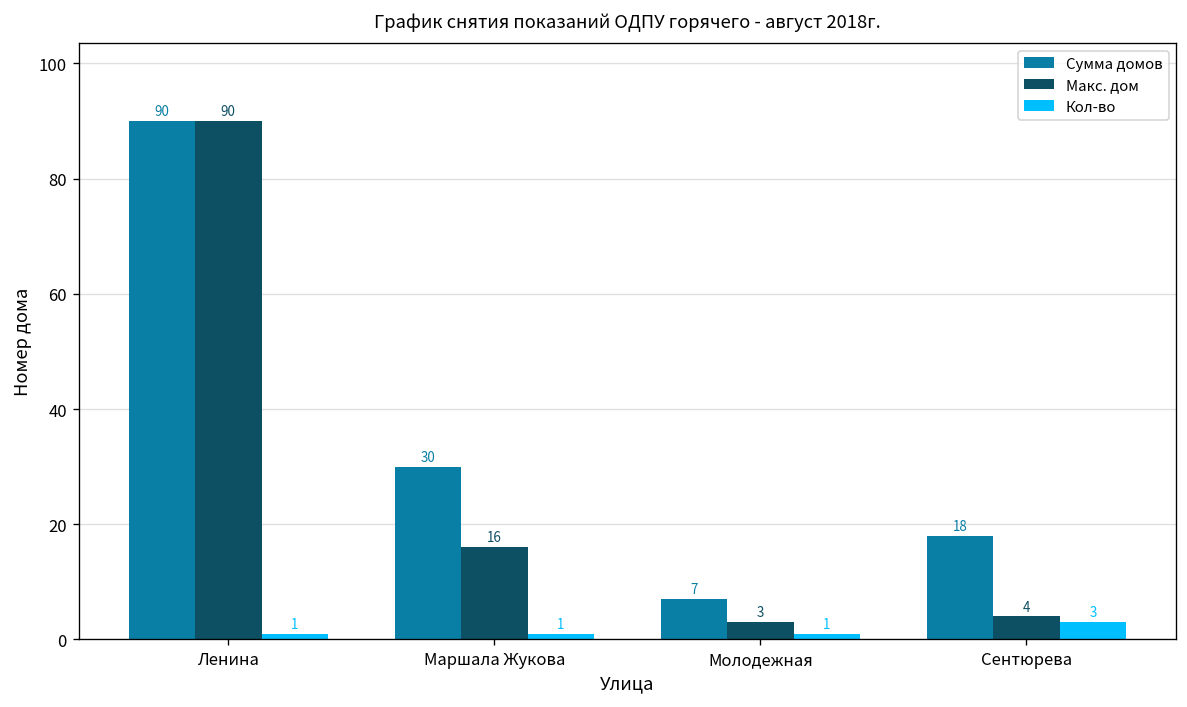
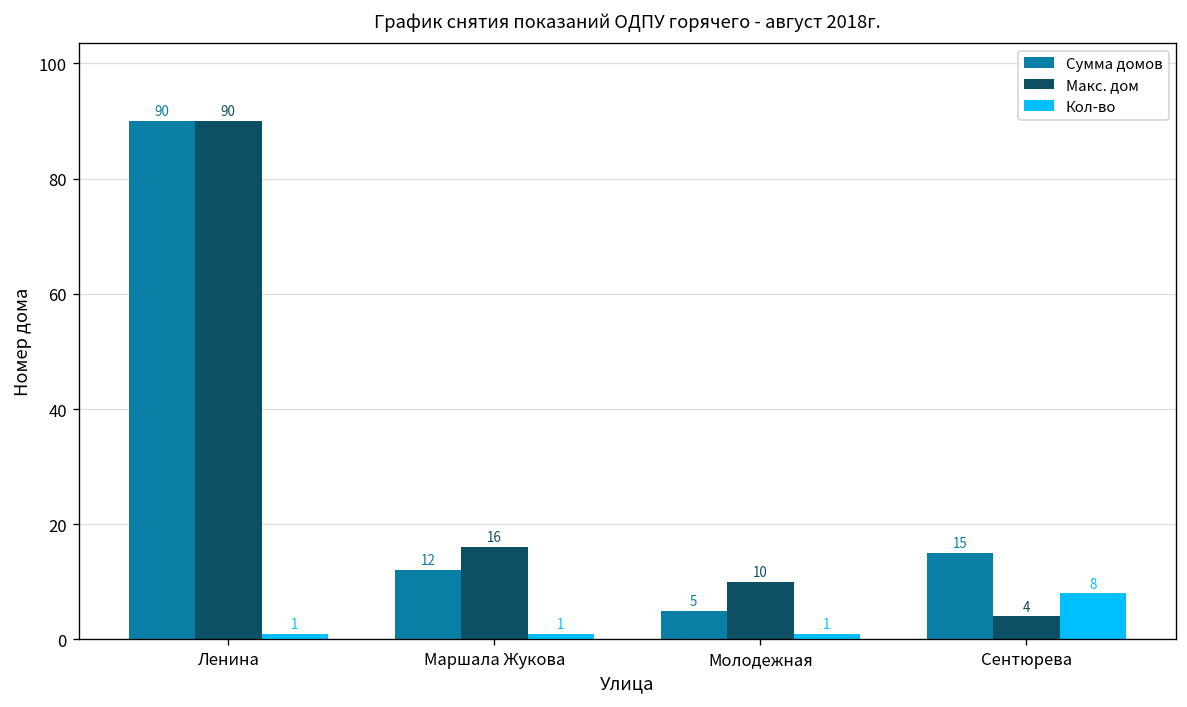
Сумма домов, Маршала Жукова: 30 -> 12
Сумма домов, Молодежная: 7 -> 5
Макс. дом, Молодежная: 3 -> 10
Сумма домов, Сентюрева: 18 -> 15
Кол-во, Сентюрева: 3 -> 8
